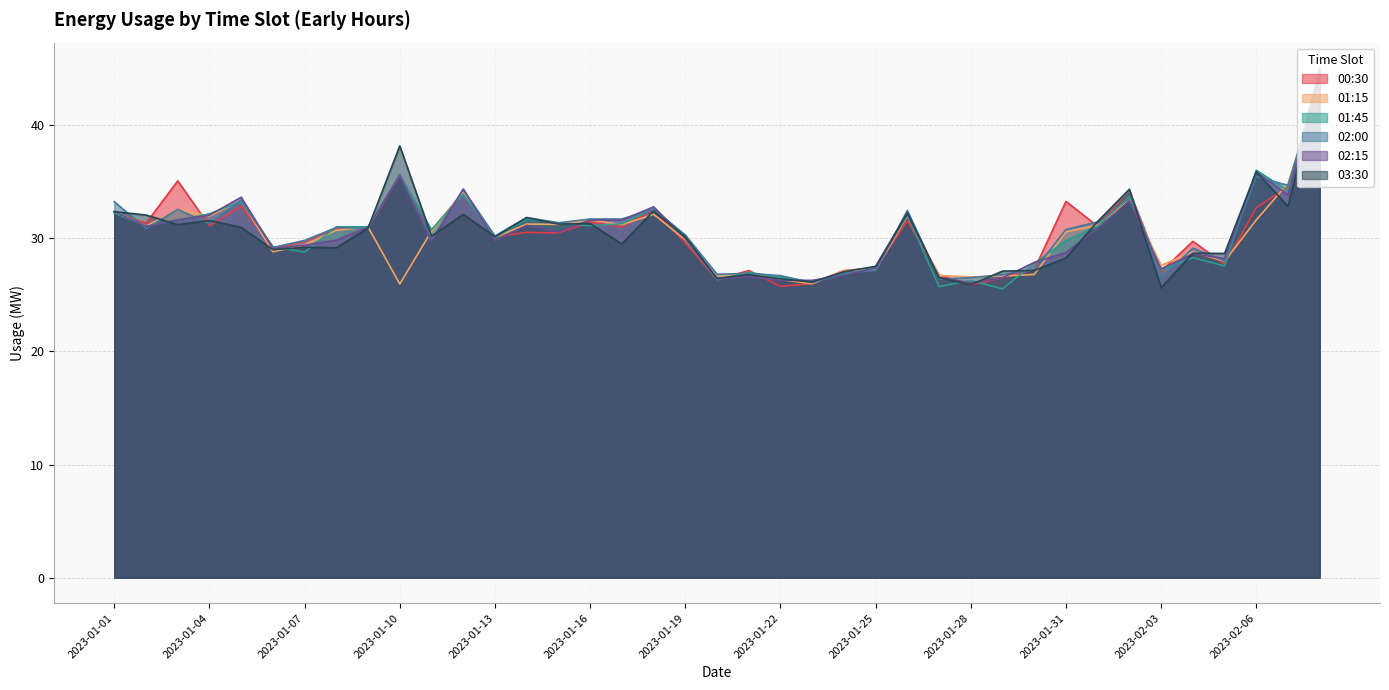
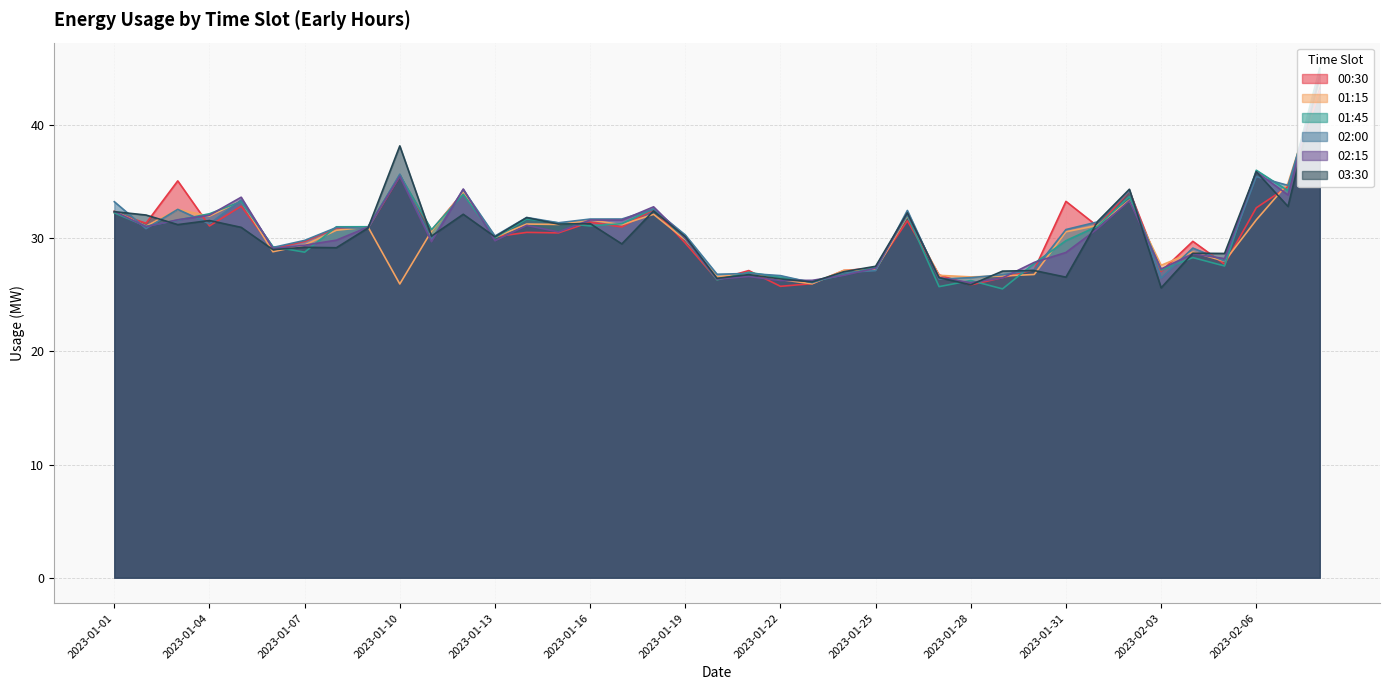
03:30, 2023-01-31: 28.3 -> 26.6
